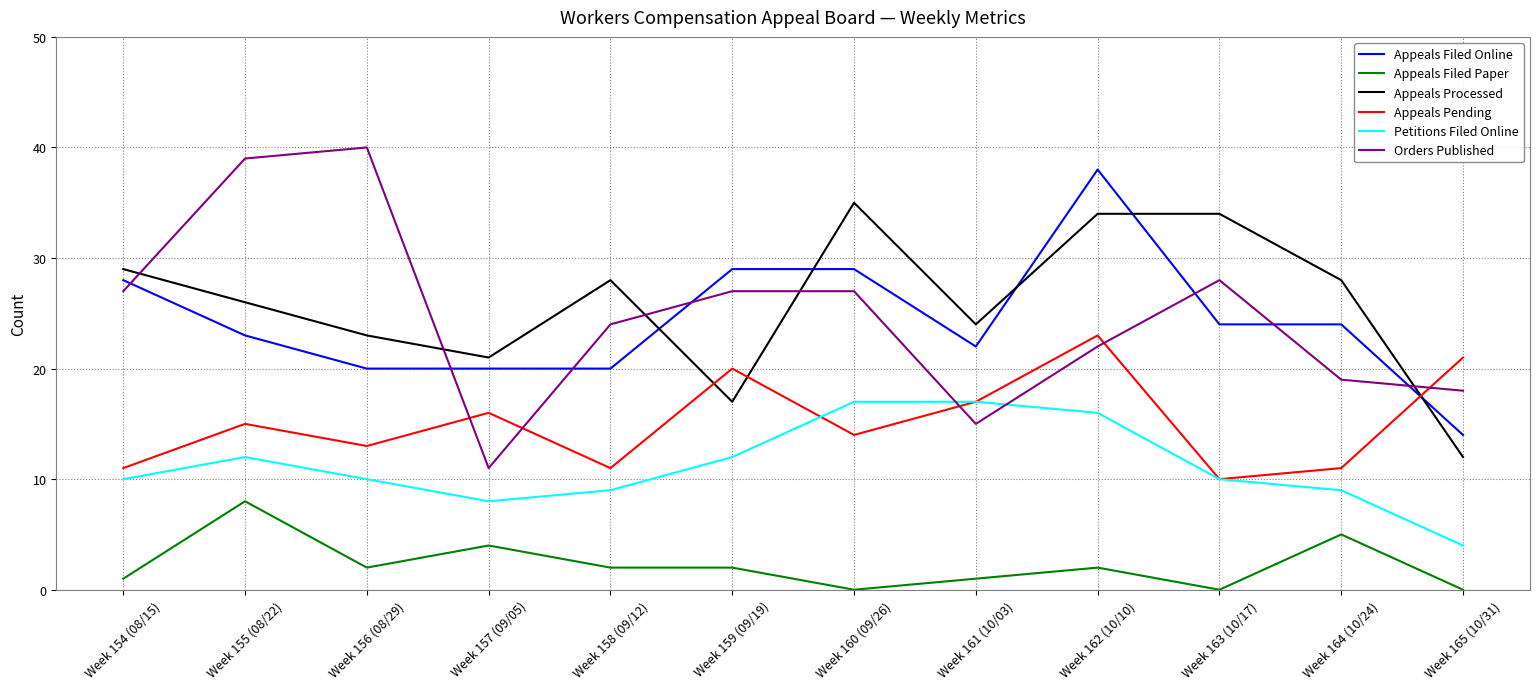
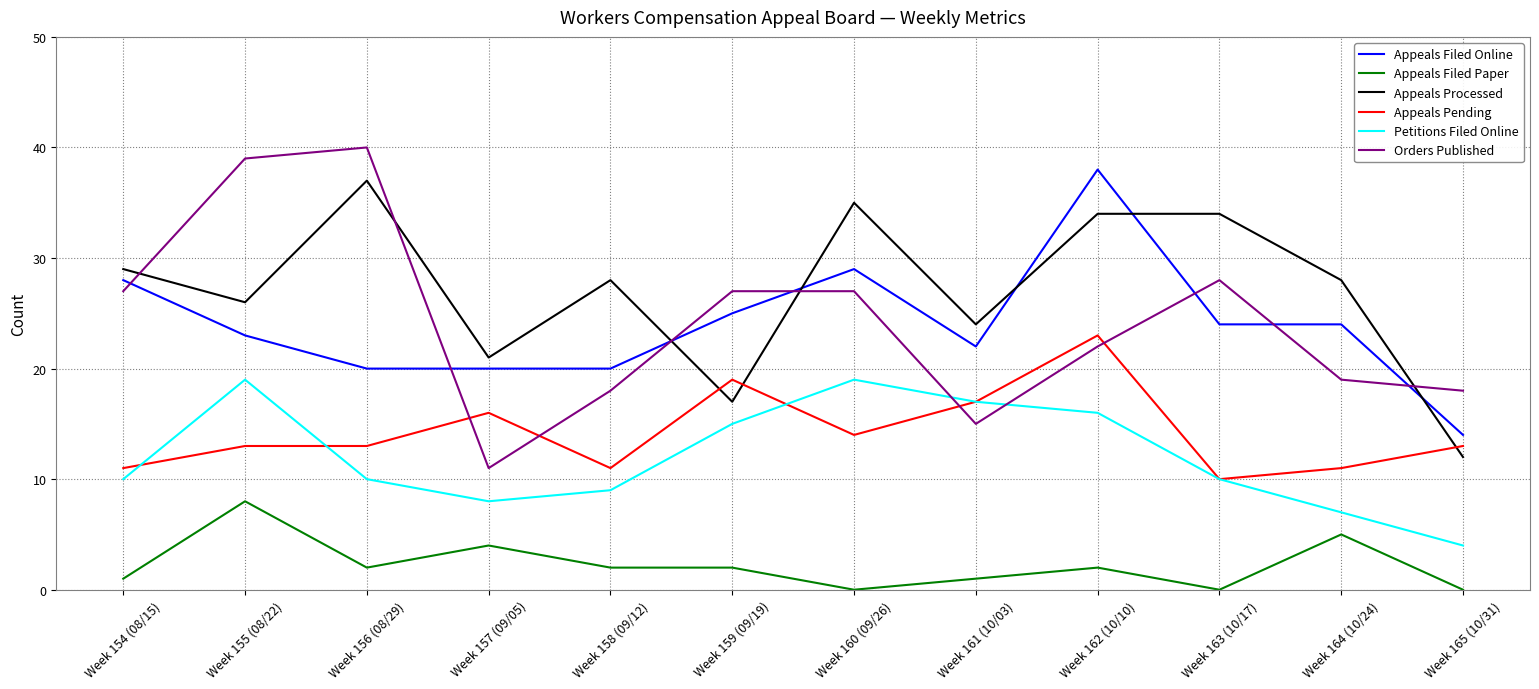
Appeals Pending, Week 155 (08/22): 15 -> 13
Petitions Filed Online, Week 155 (08/22): 12 -> 19
Appeals Processed, Week 156 (08/29): 23 -> 37
Orders Published, Week 158 (09/12): 24 -> 18
Appeals Filed Online, Week 159 (09/19): 29 -> 25
Appeals Pending, Week 159 (09/19): 20 -> 19
Petitions Filed Online, Week 159 (09/19): 12 -> 15
Petitions Filed Online, Week 160 (09/26): 17 -> 19
Petitions Filed Online, Week 164 (10/24): 9 -> 7
Appeals Pending, Week 165 (10/31): 21 -> 13
